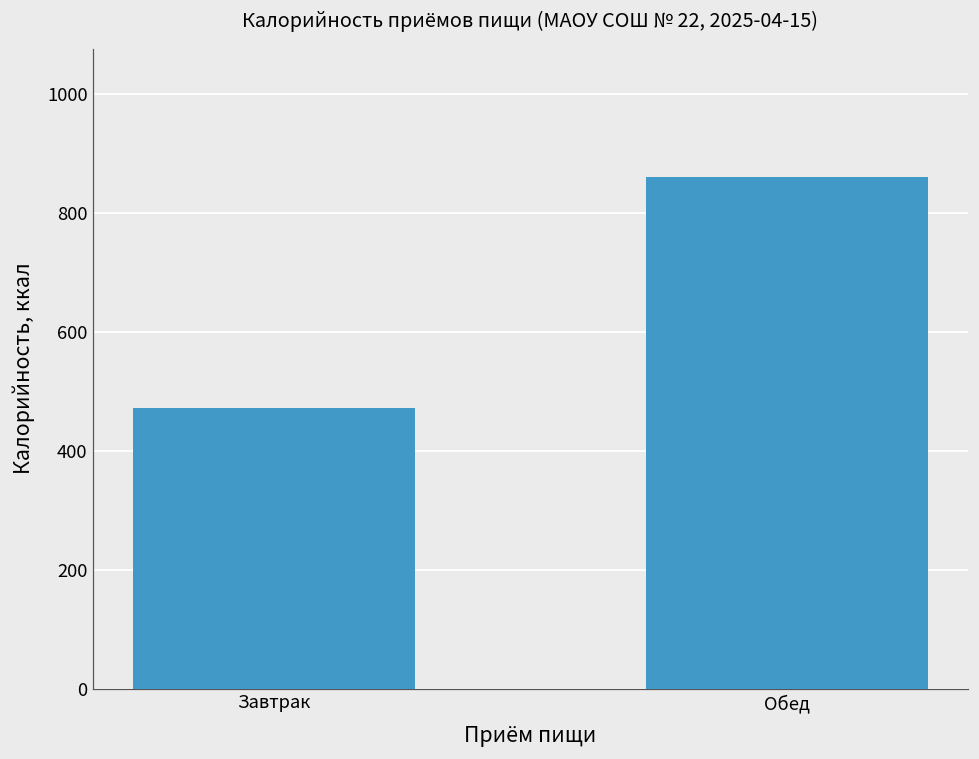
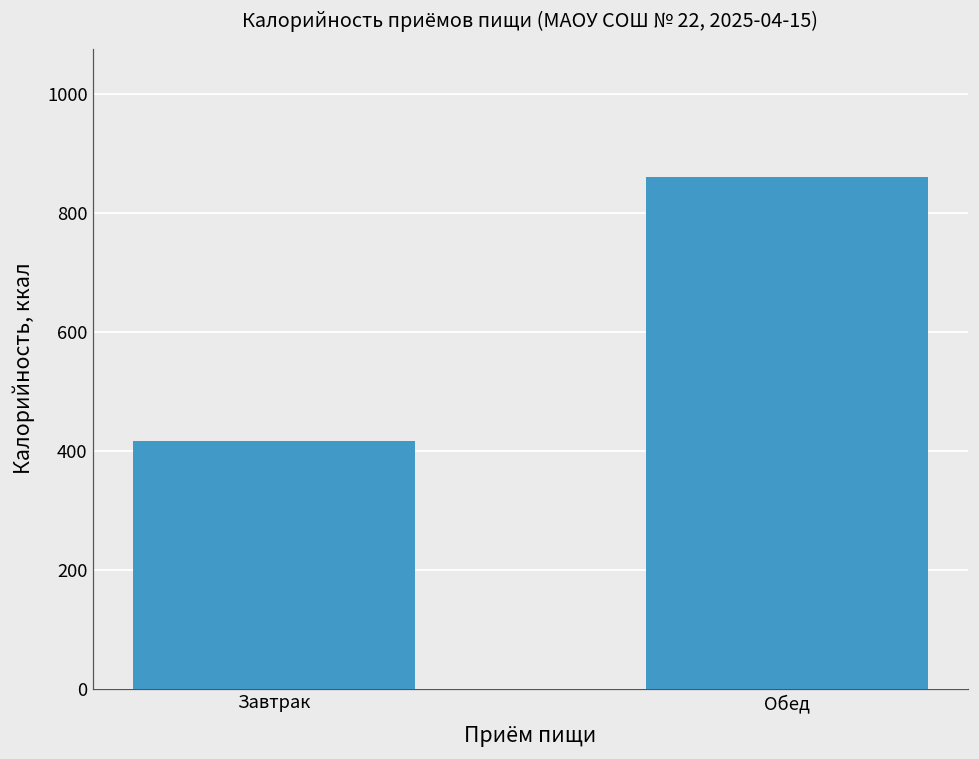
Завтрак: 470 -> 420
